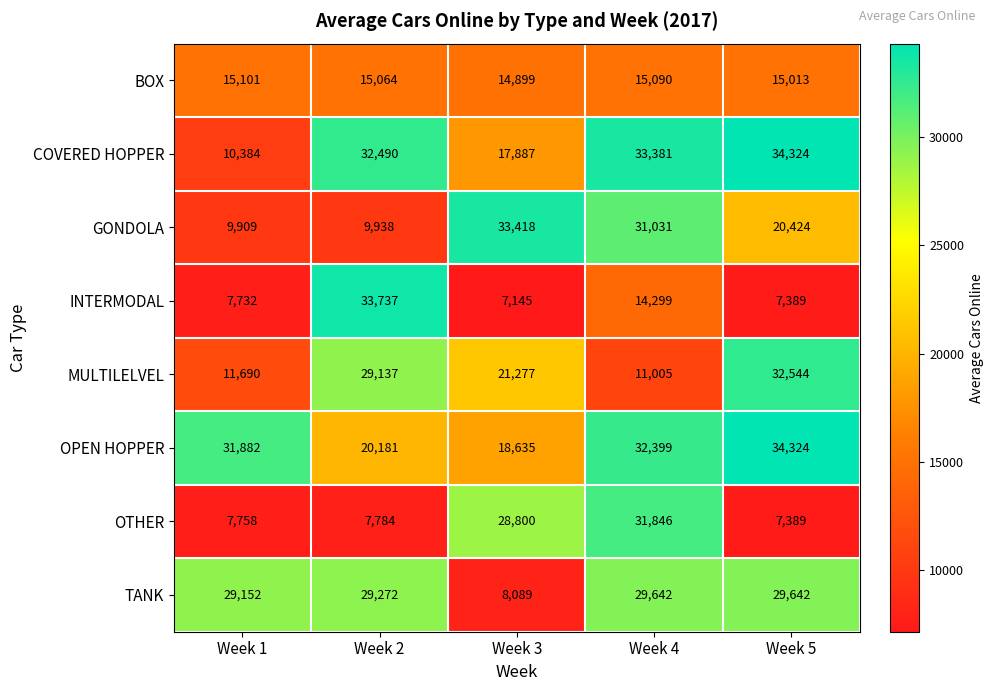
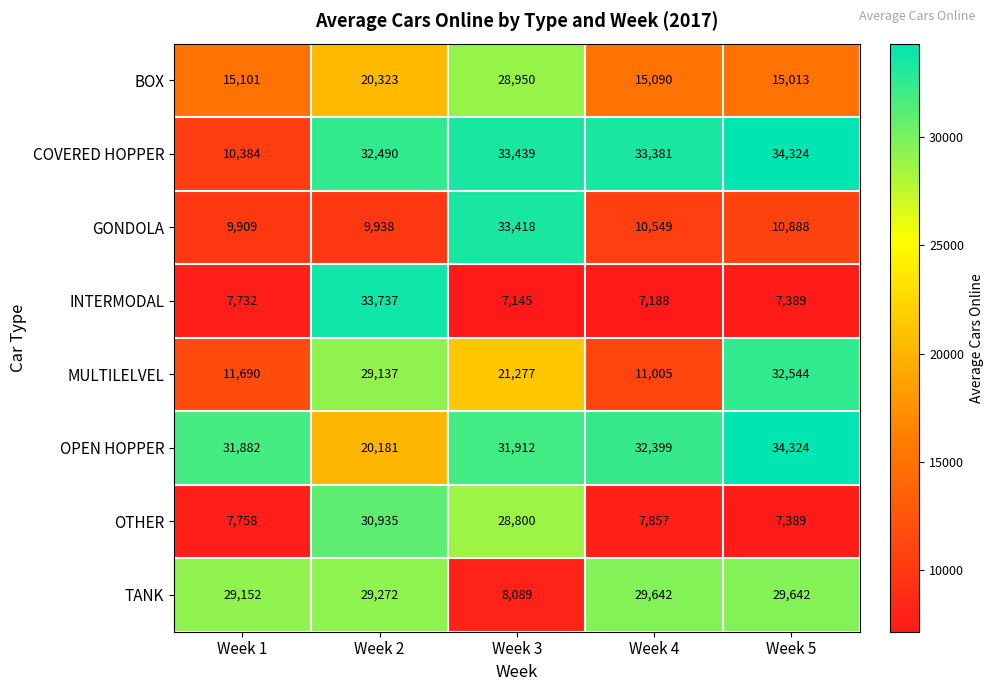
BOX, Week 2: 15,064 -> 20,323
BOX, Week 3: 14,899 -> 28,950
COVERED HOPPER, Week 3: 17,887 -> 33,439
GONDOLA, Week 4: 31,031 -> 10,549
GONDOLA, Week 5: 20,424 -> 10,888
INTERMODAL, Week 4: 14,299 -> 7,188
OPEN HOPPER, Week 3: 18,635 -> 31,912
OTHER, Week 2: 7,784 -> 30,935
OTHER, Week 4: 31,846 -> 7,857
